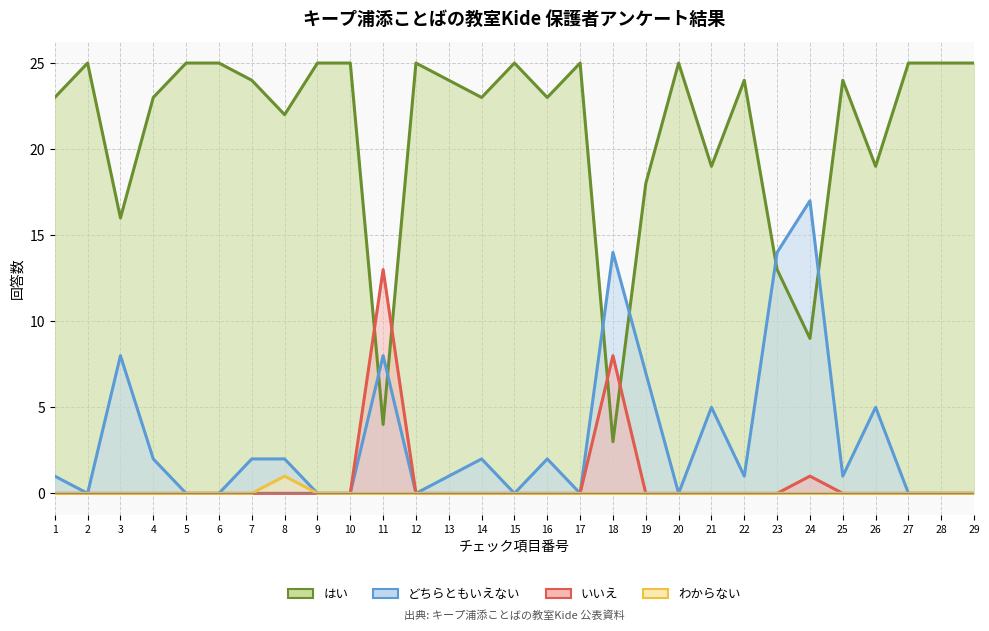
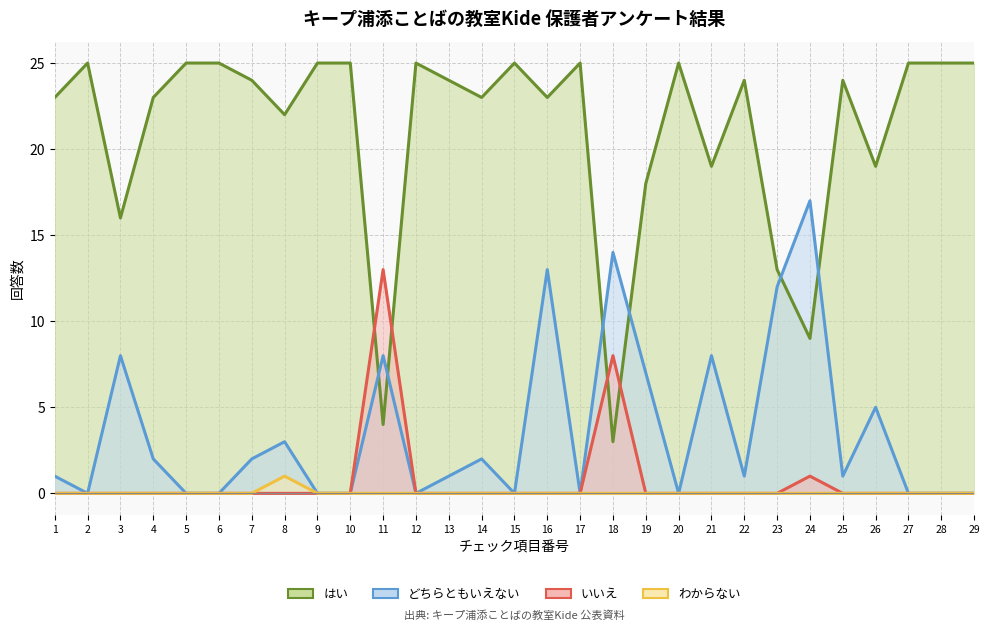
どちらともいえない, 8: 2 -> 3
どちらともいえない, 16: 2 -> 13
どちらともいえない, 21: 5 -> 8
どちらともいえない, 23: 14 -> 12
